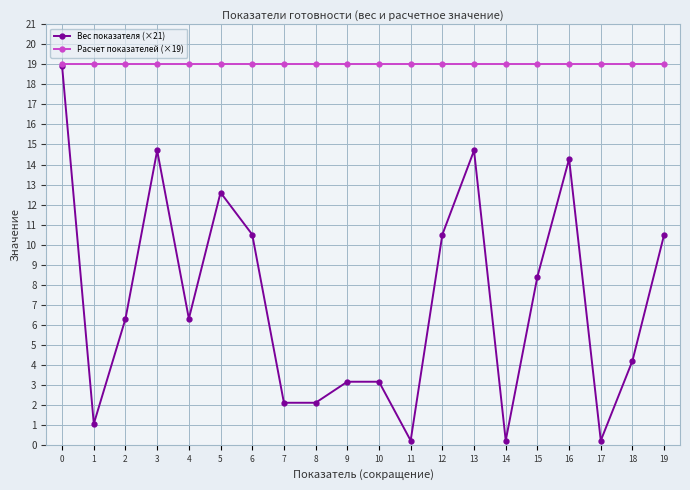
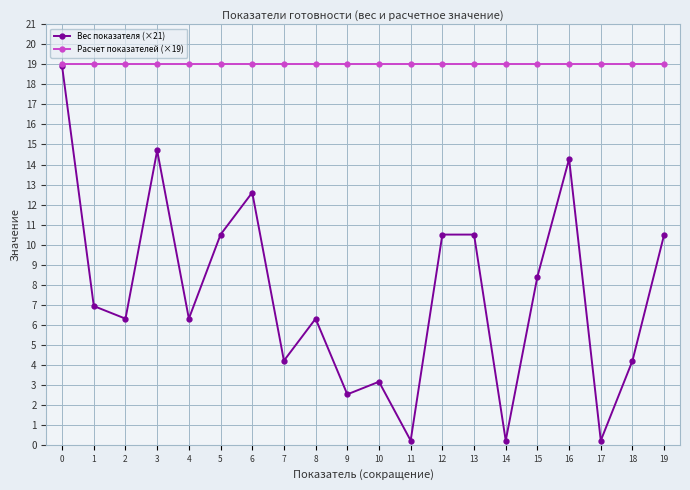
Вес показателя (×21), 1: 1.1 -> 6.9
Вес показателя (×21), 5: 12.6 -> 10.5
Вес показателя (×21), 6: 10.5 -> 12.6
Вес показателя (×21), 7: 2.1 -> 4.2
Вес показателя (×21), 8: 2.1 -> 6.3
Вес показателя (×21), 9: 3.2 -> 2.5
Вес показателя (×21), 13: 14.7 -> 10.5
